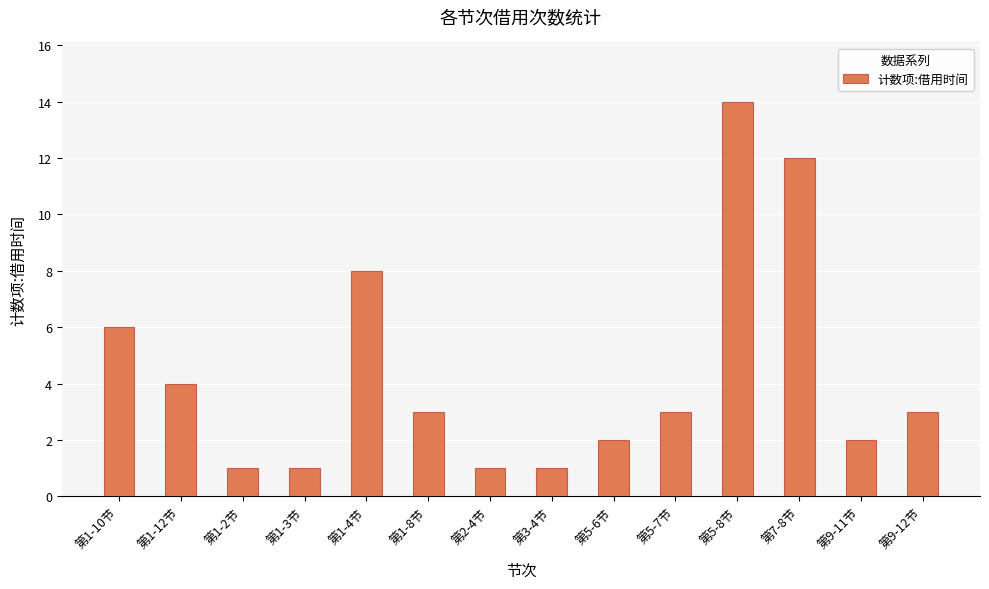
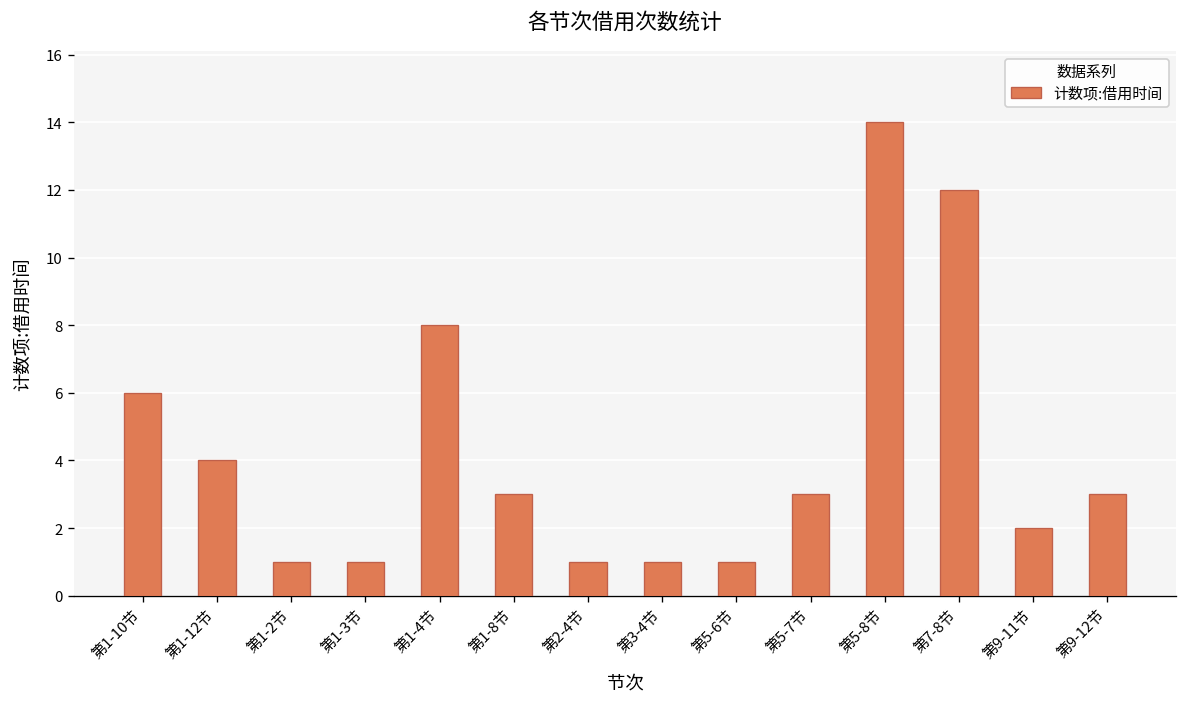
第5-6节: 2 -> 1
